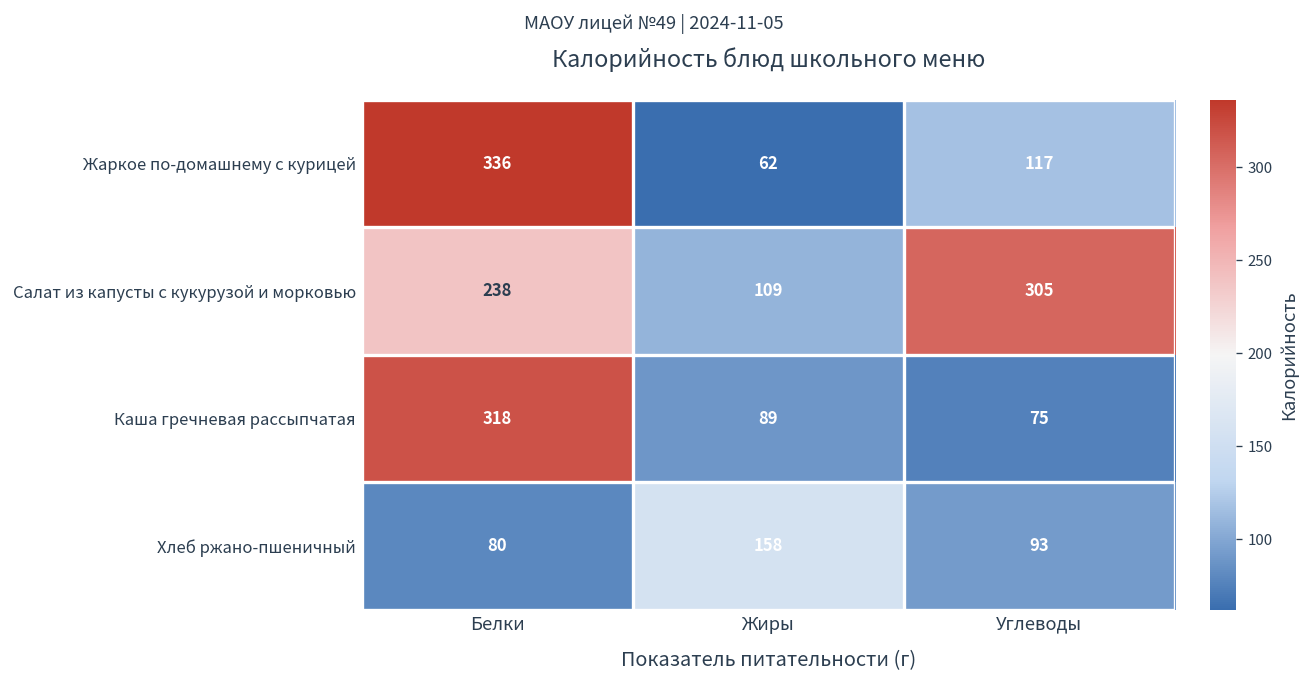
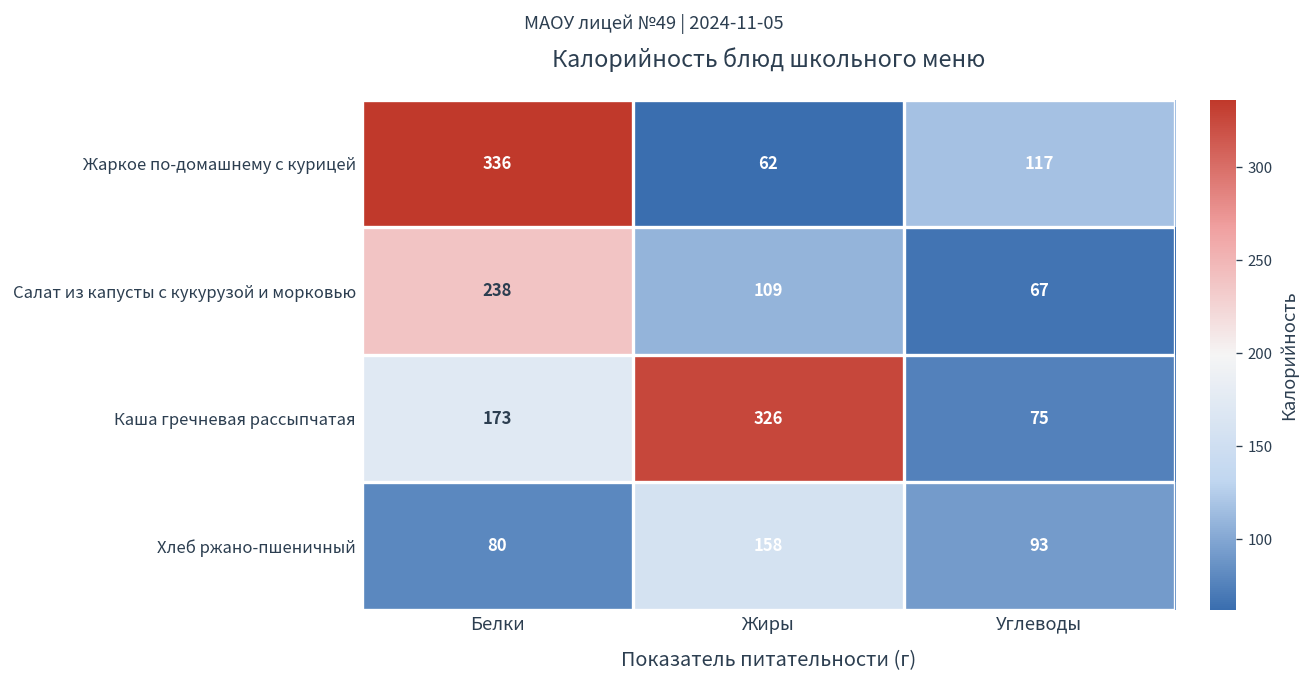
Салат из капусты с кукурузой и морковью, Углеводы: 305 -> 67
Каша гречневая рассыпчатая, Белки: 318 -> 173
Каша гречневая рассыпчатая, Жиры: 89 -> 326
